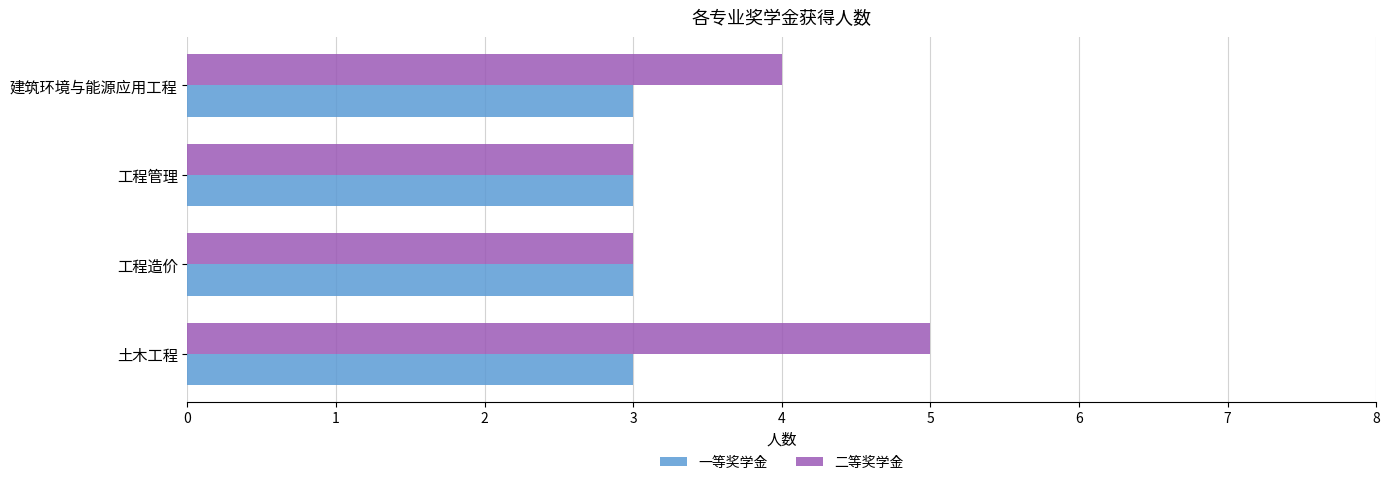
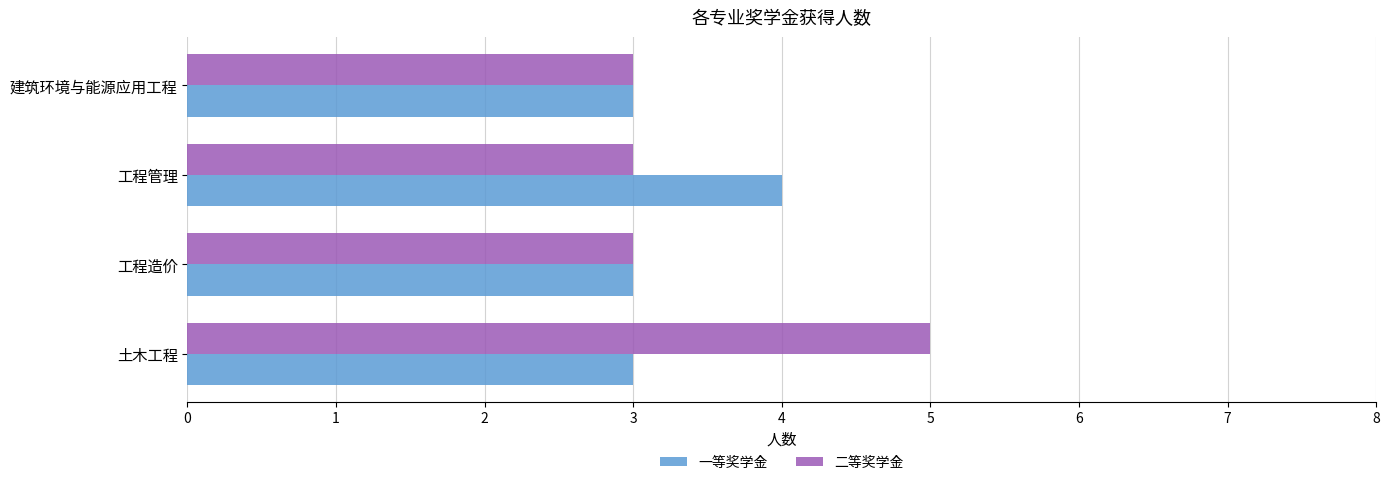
二等奖学金, 建筑环境与能源应用工程: 4 -> 3
一等奖学金, 工程管理: 3 -> 4
